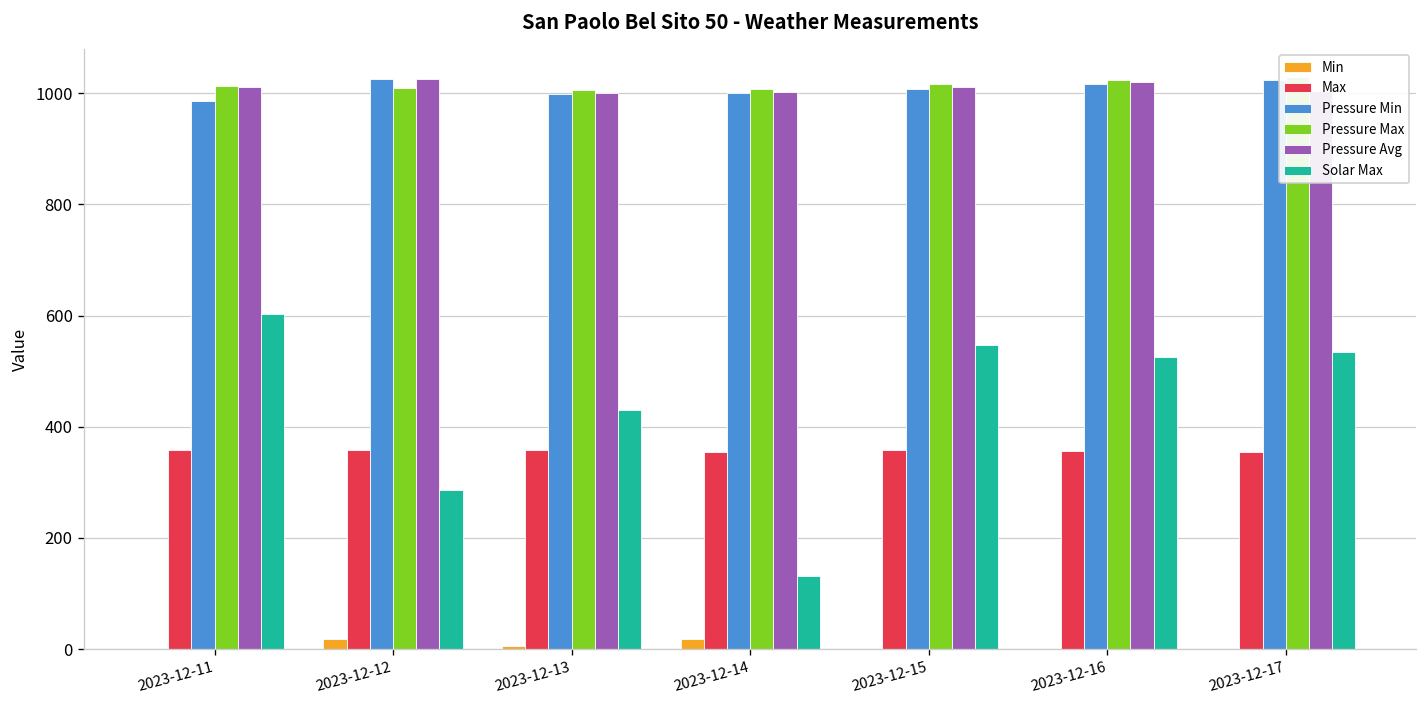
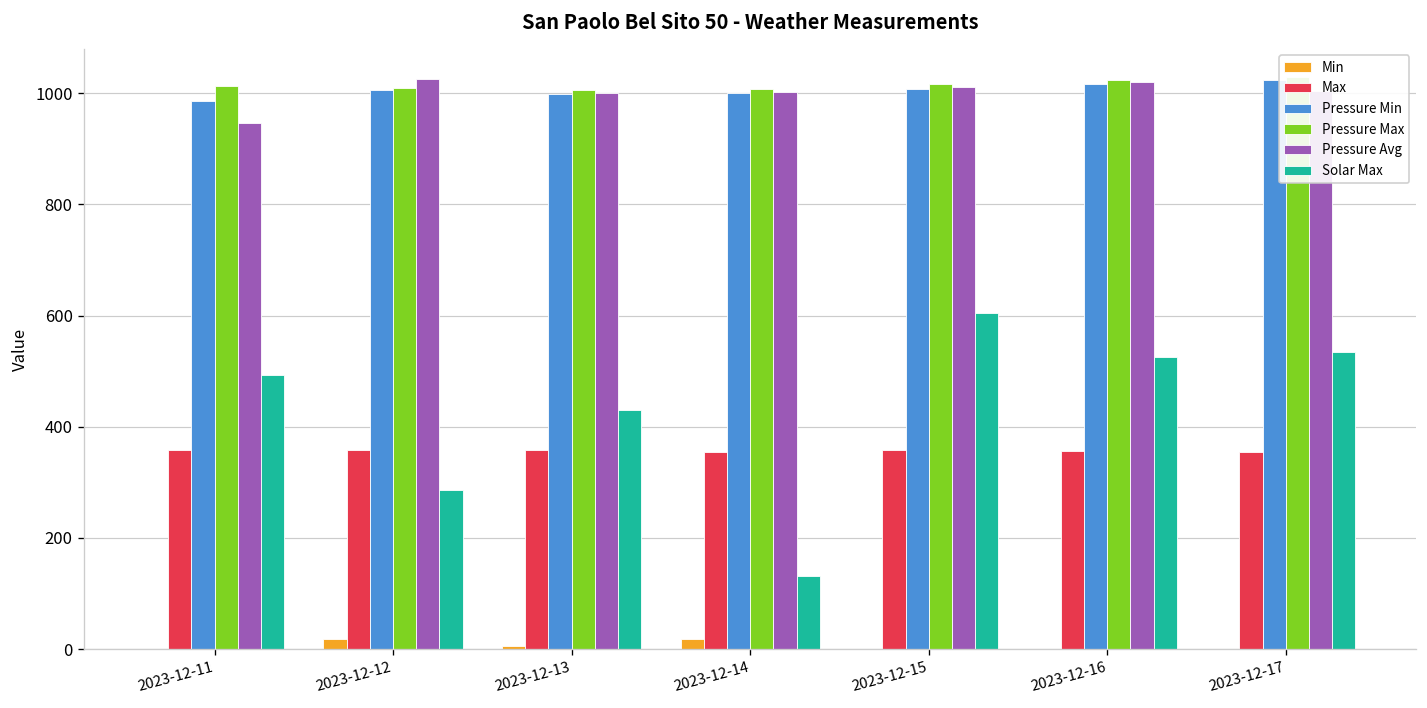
Pressure Avg, 2023-12-11: 1010 -> 950
Solar Max, 2023-12-11: 600 -> 490
Pressure Min, 2023-12-12: 1030 -> 1010
Solar Max, 2023-12-15: 550 -> 600
